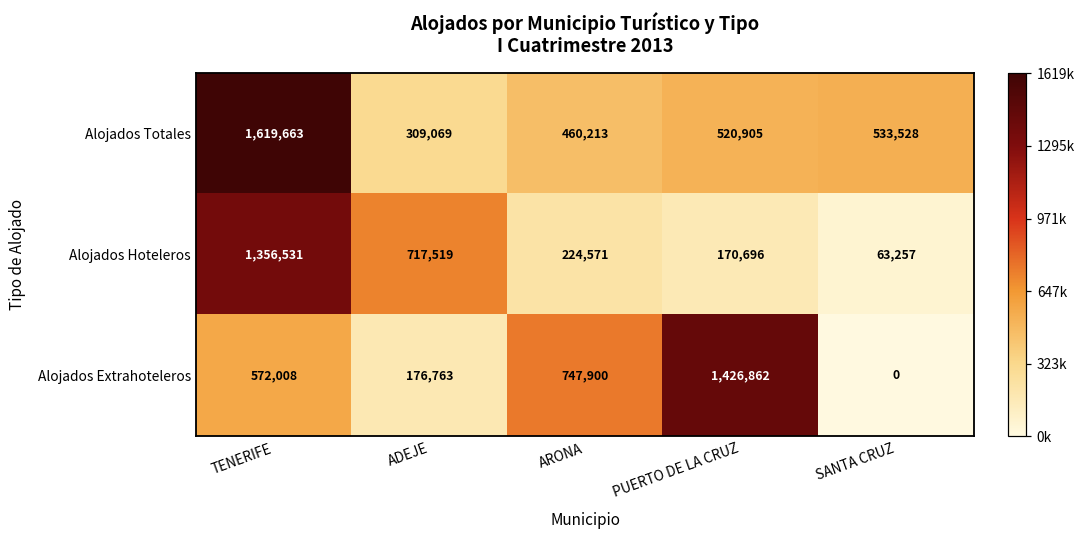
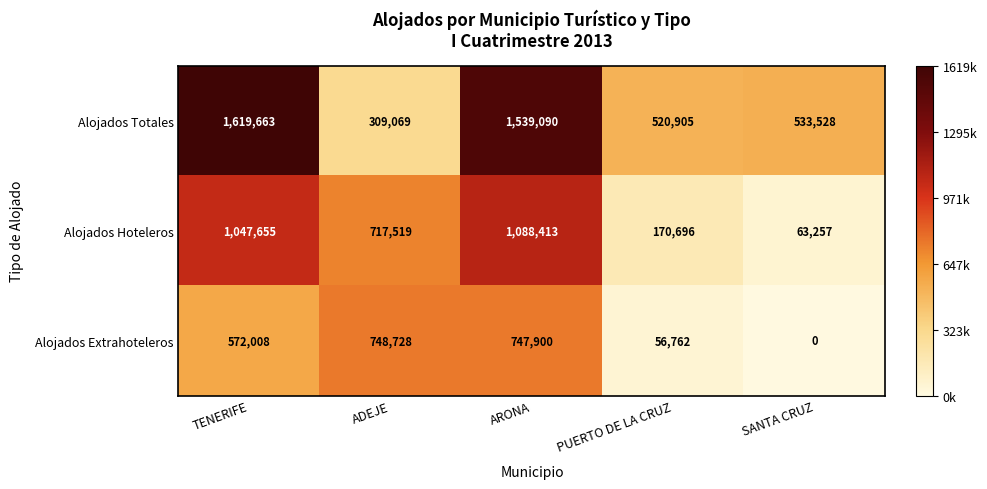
Alojados Totales, ARONA: 460,213 -> 1,539,090
Alojados Hoteleros, TENERIFE: 1,356,531 -> 1,047,655
Alojados Hoteleros, ARONA: 224,571 -> 1,088,413
Alojados Extrahoteleros, ADEJE: 176,763 -> 748,728
Alojados Extrahoteleros, PUERTO DE LA CRUZ: 1,426,862 -> 56,762
